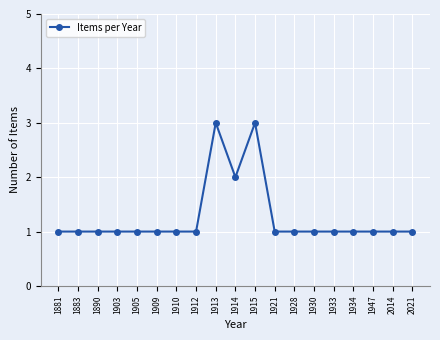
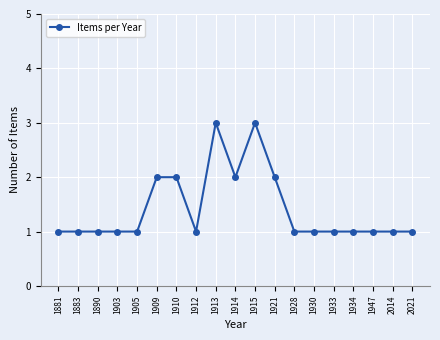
1909: 1 -> 2
1910: 1 -> 2
1921: 1 -> 2
